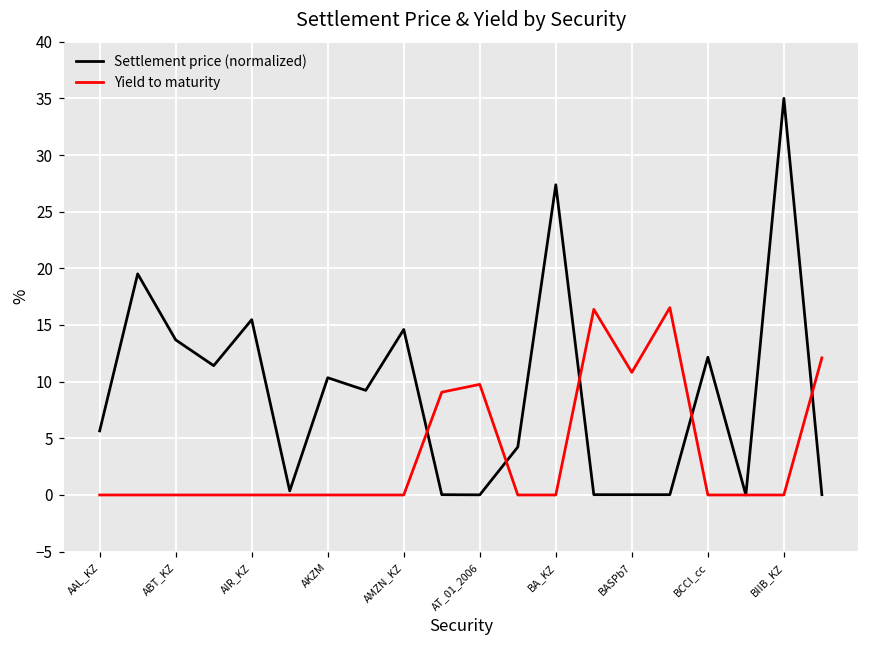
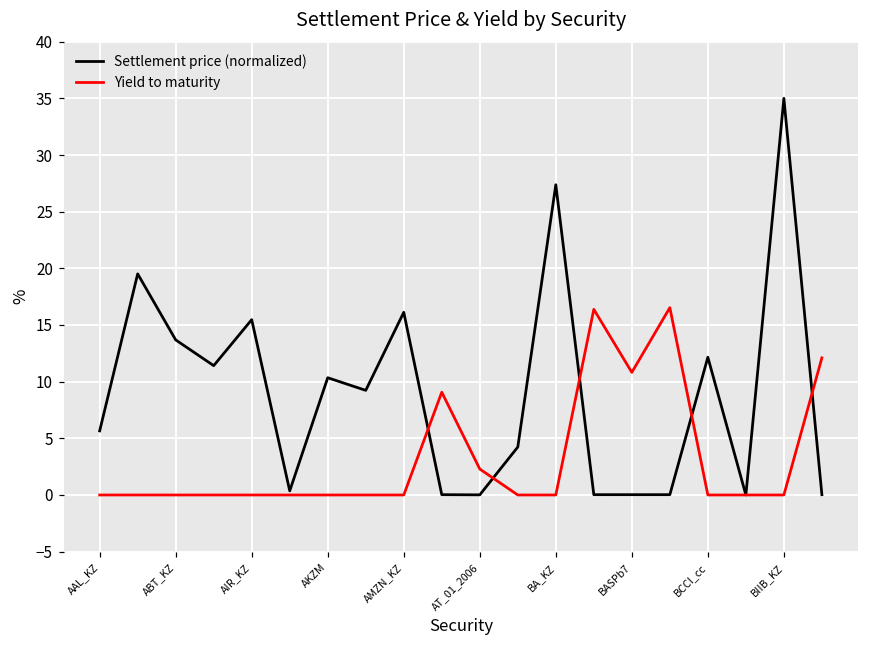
Settlement price (normalized), AMZN_KZ: 14.6 -> 16.1
Yield to maturity, AT_01_2006: 9.8 -> 2.3
